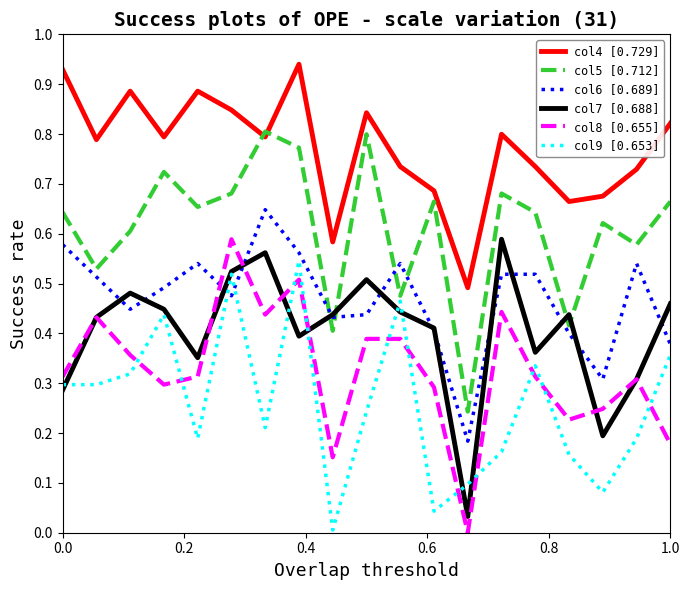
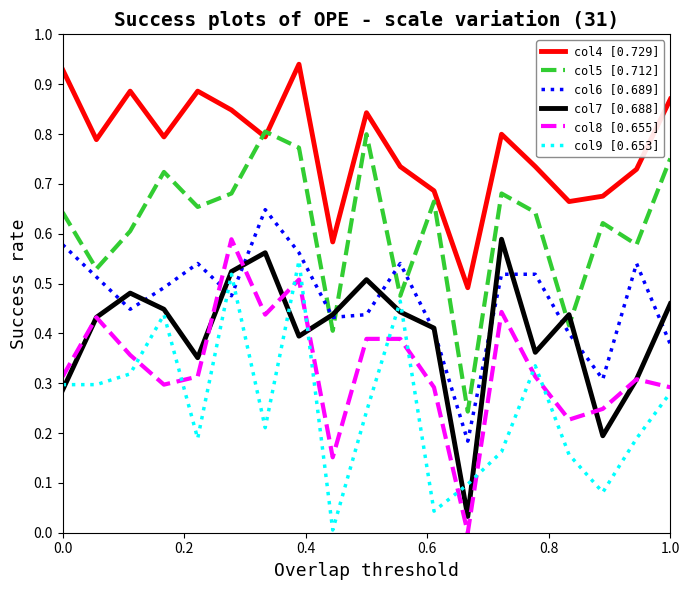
col4 [0.729], 1.0: 0.82 -> 0.87
col5 [0.712], 1.0: 0.66 -> 0.75
col8 [0.655], 1.0: 0.18 -> 0.29
col9 [0.653], 1.0: 0.36 -> 0.28
